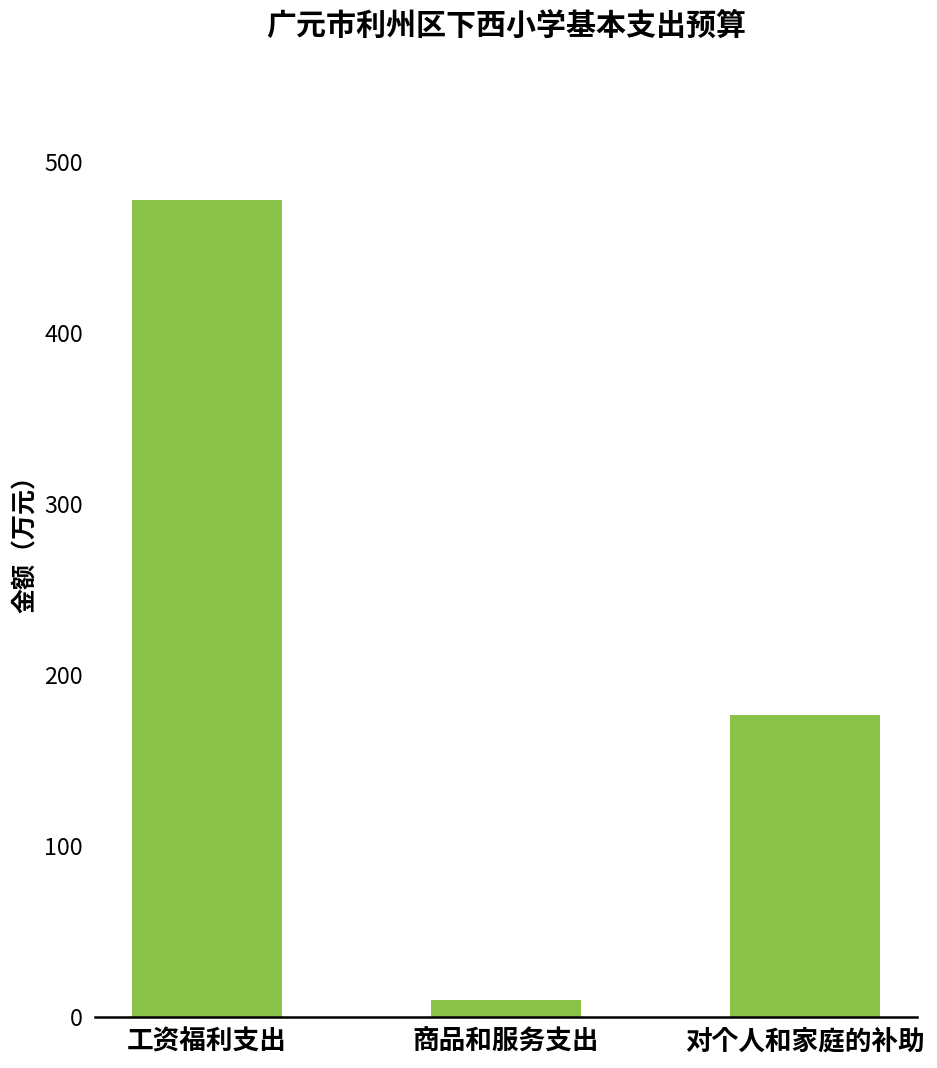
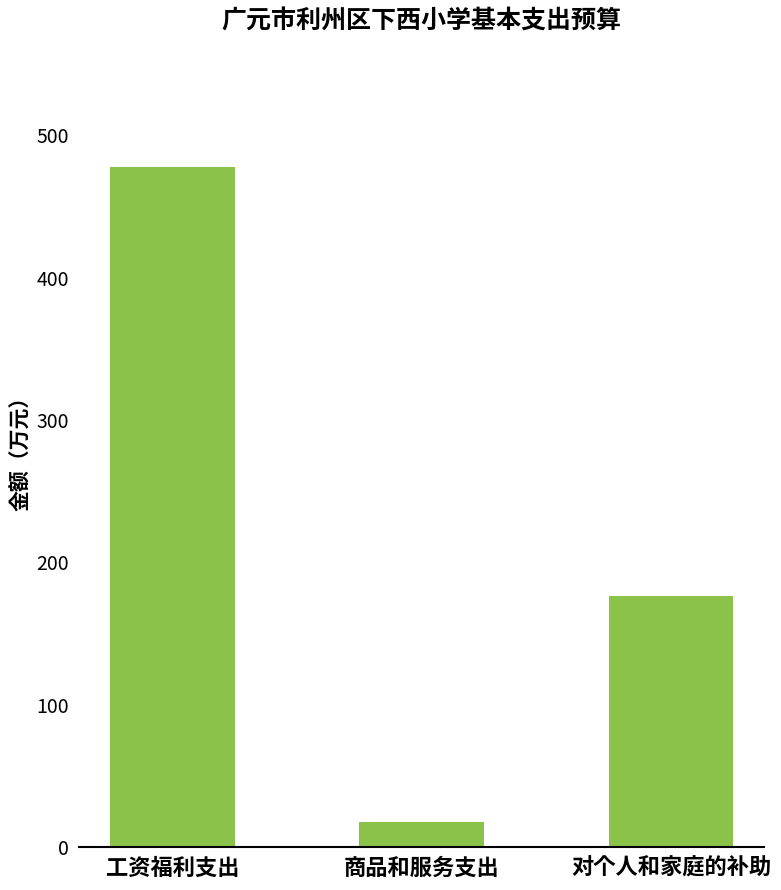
商品和服务支出: 10 -> 18
